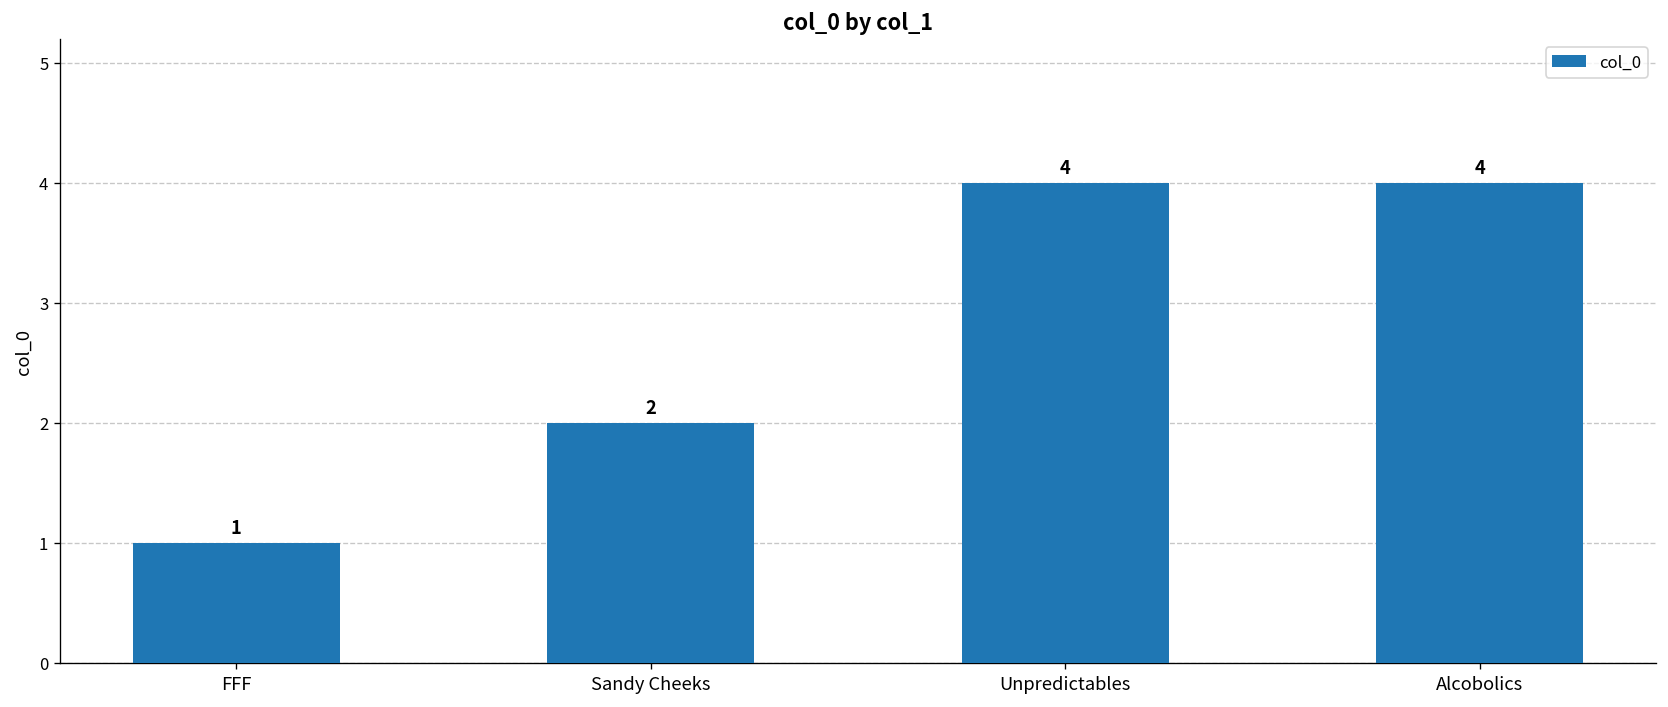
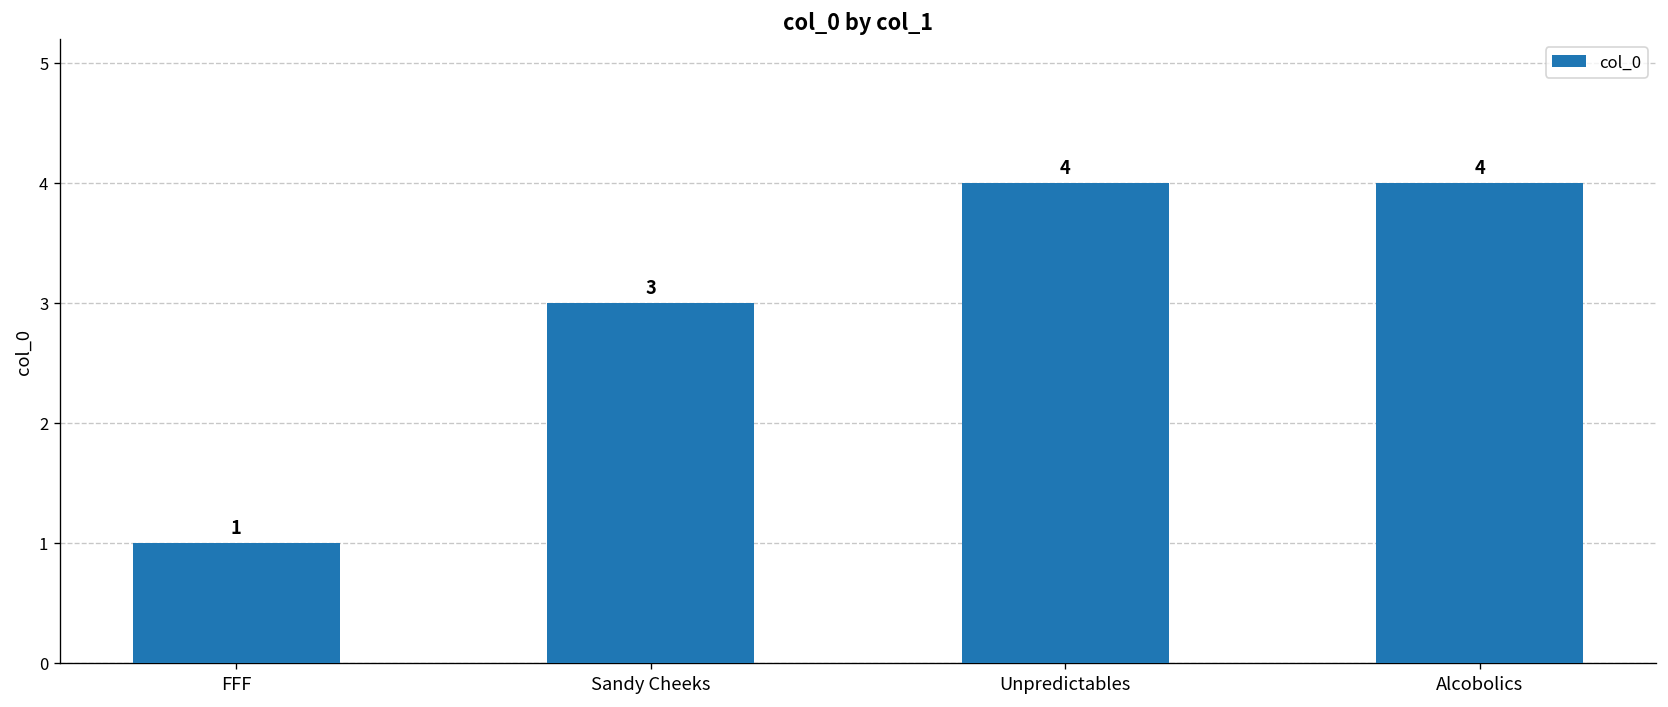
Sandy Cheeks: 2 -> 3
